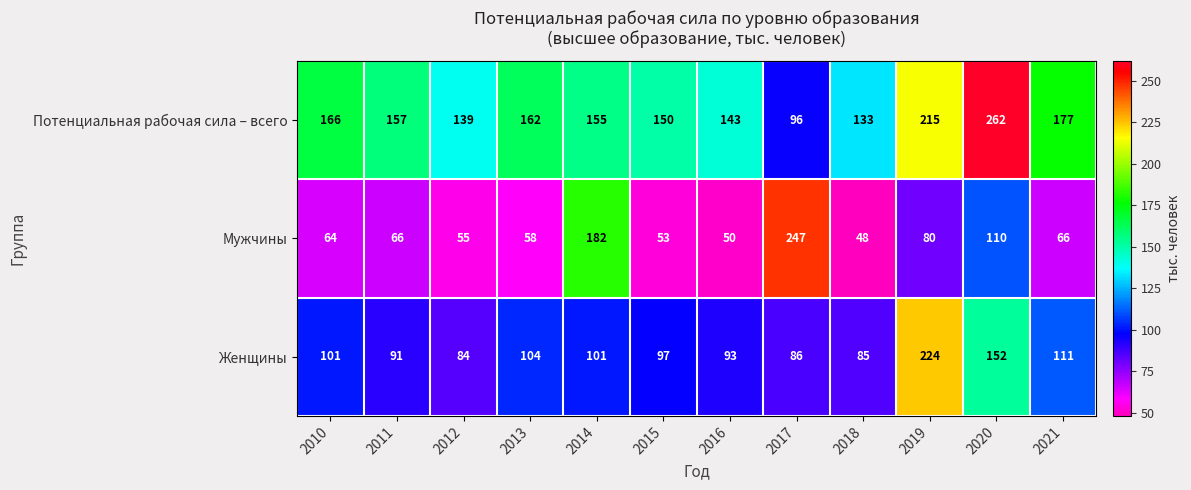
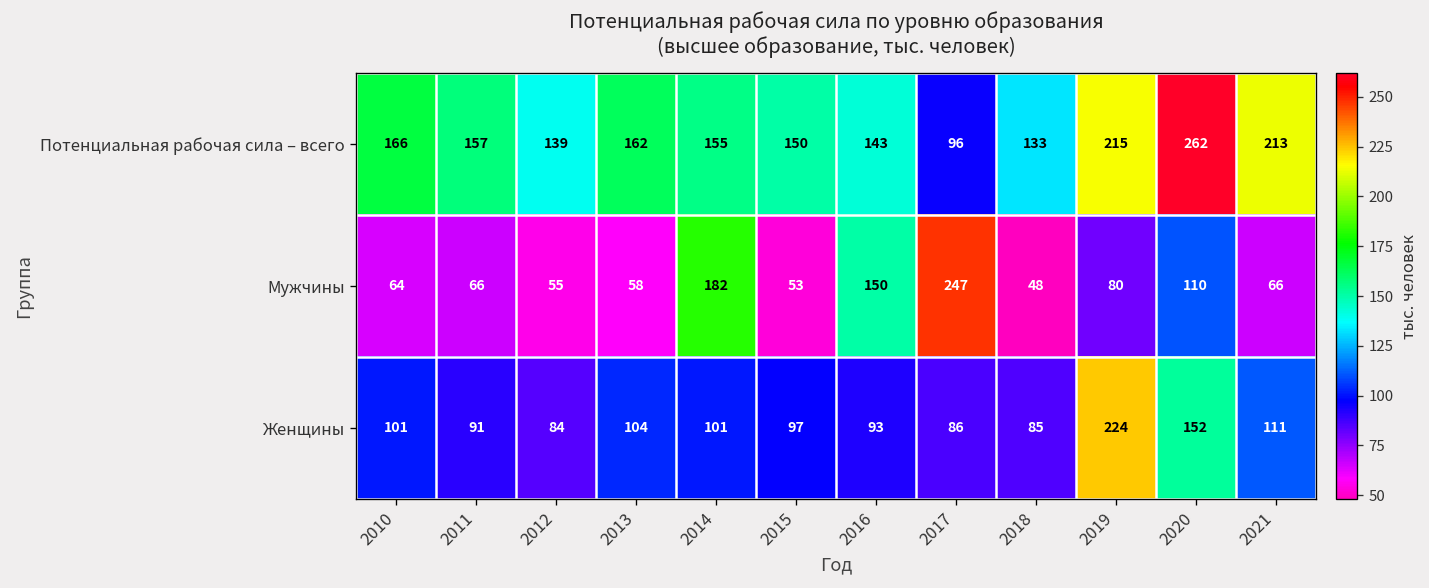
Потенциальная рабочая сила – всего, 2021: 177 -> 213
Мужчины, 2016: 50 -> 150
